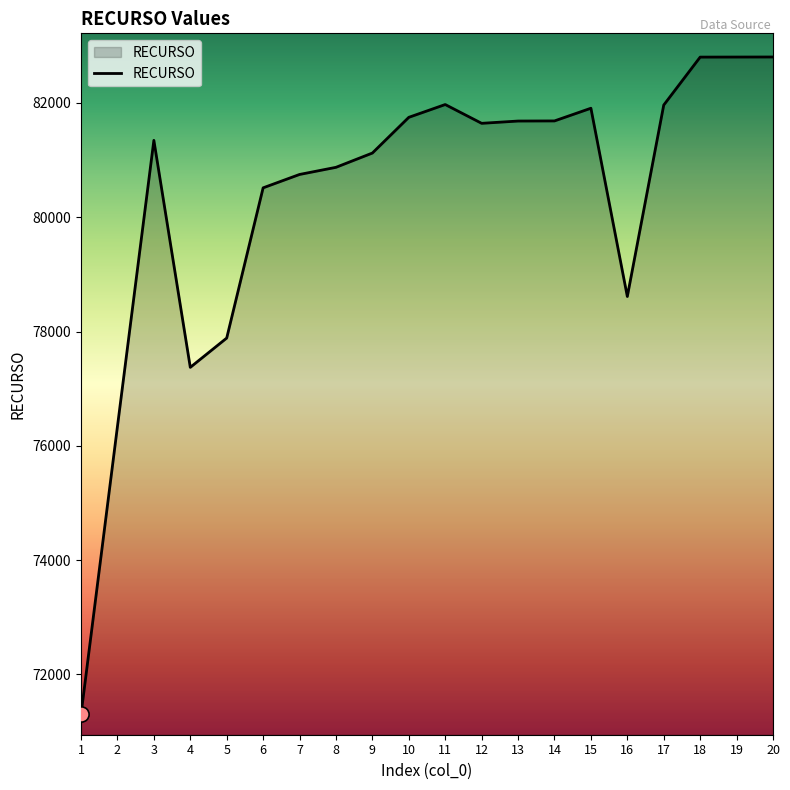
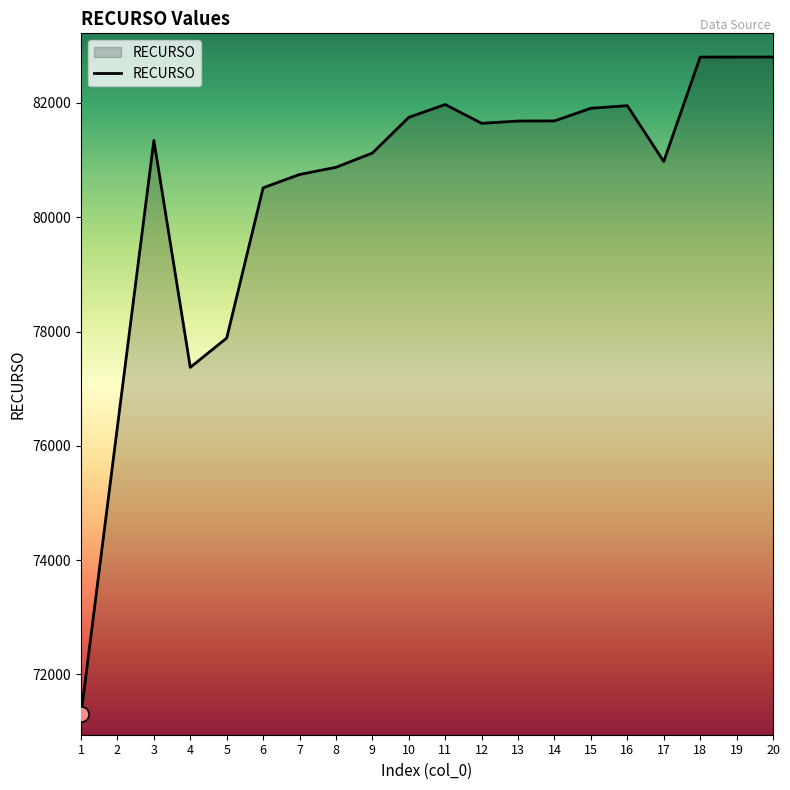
RECURSO, 16: 78600 -> 82000
RECURSO, 17: 82000 -> 81000
